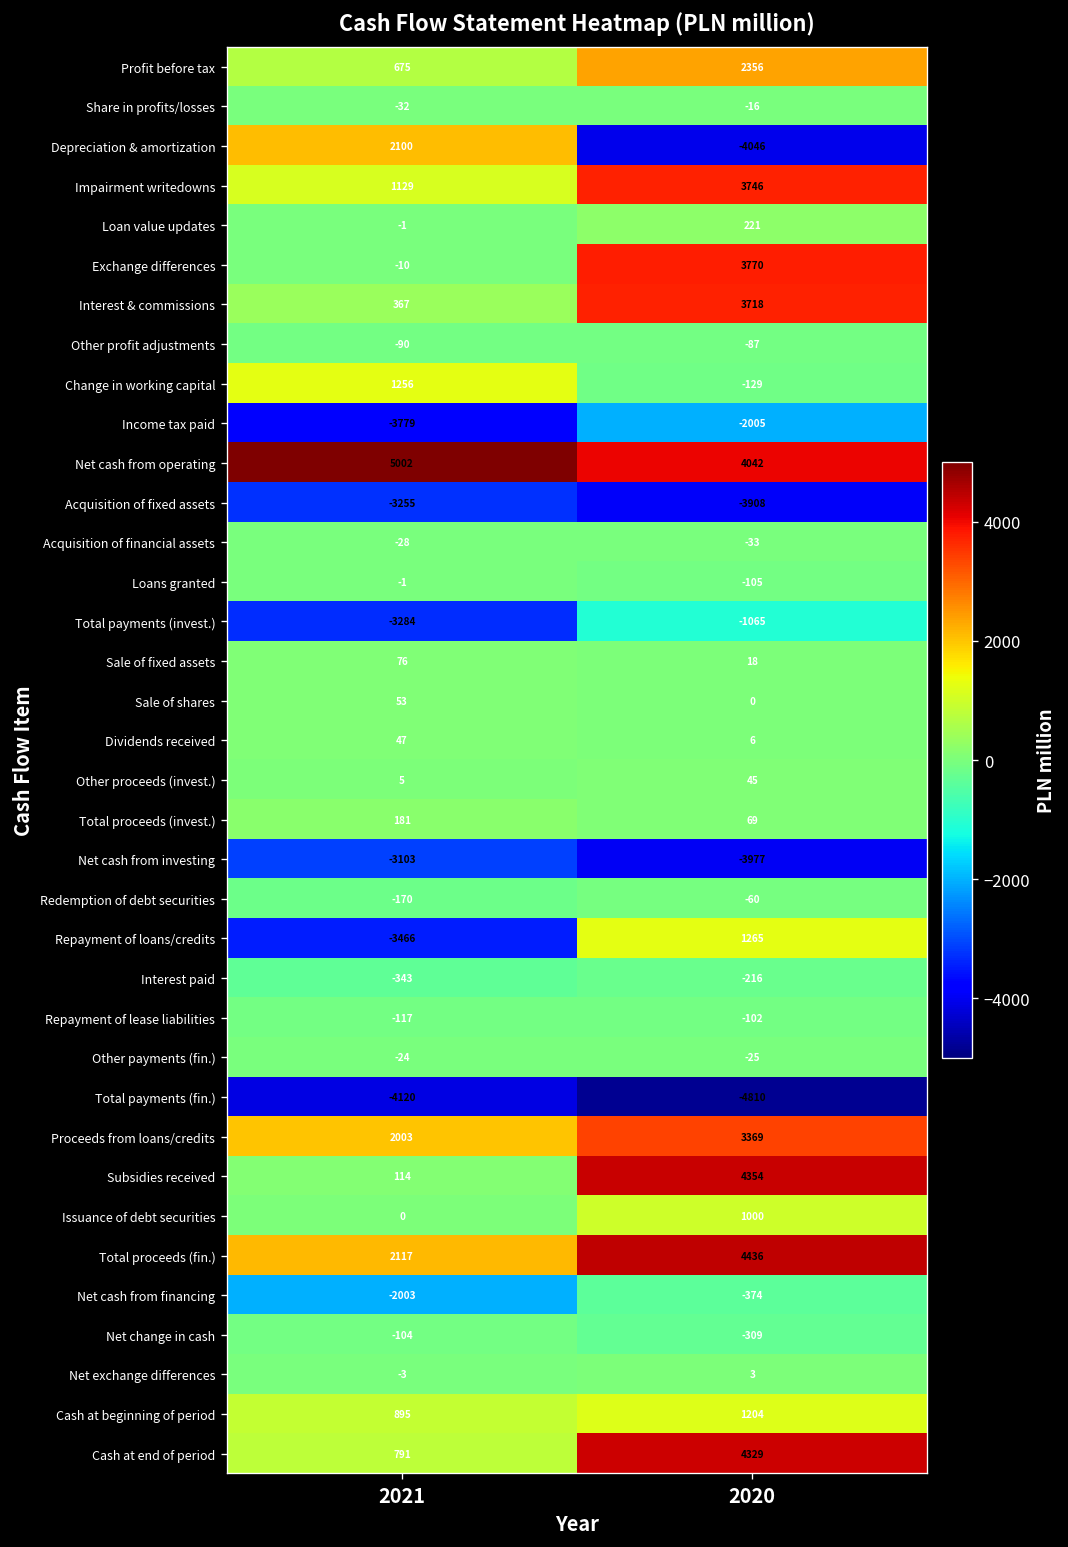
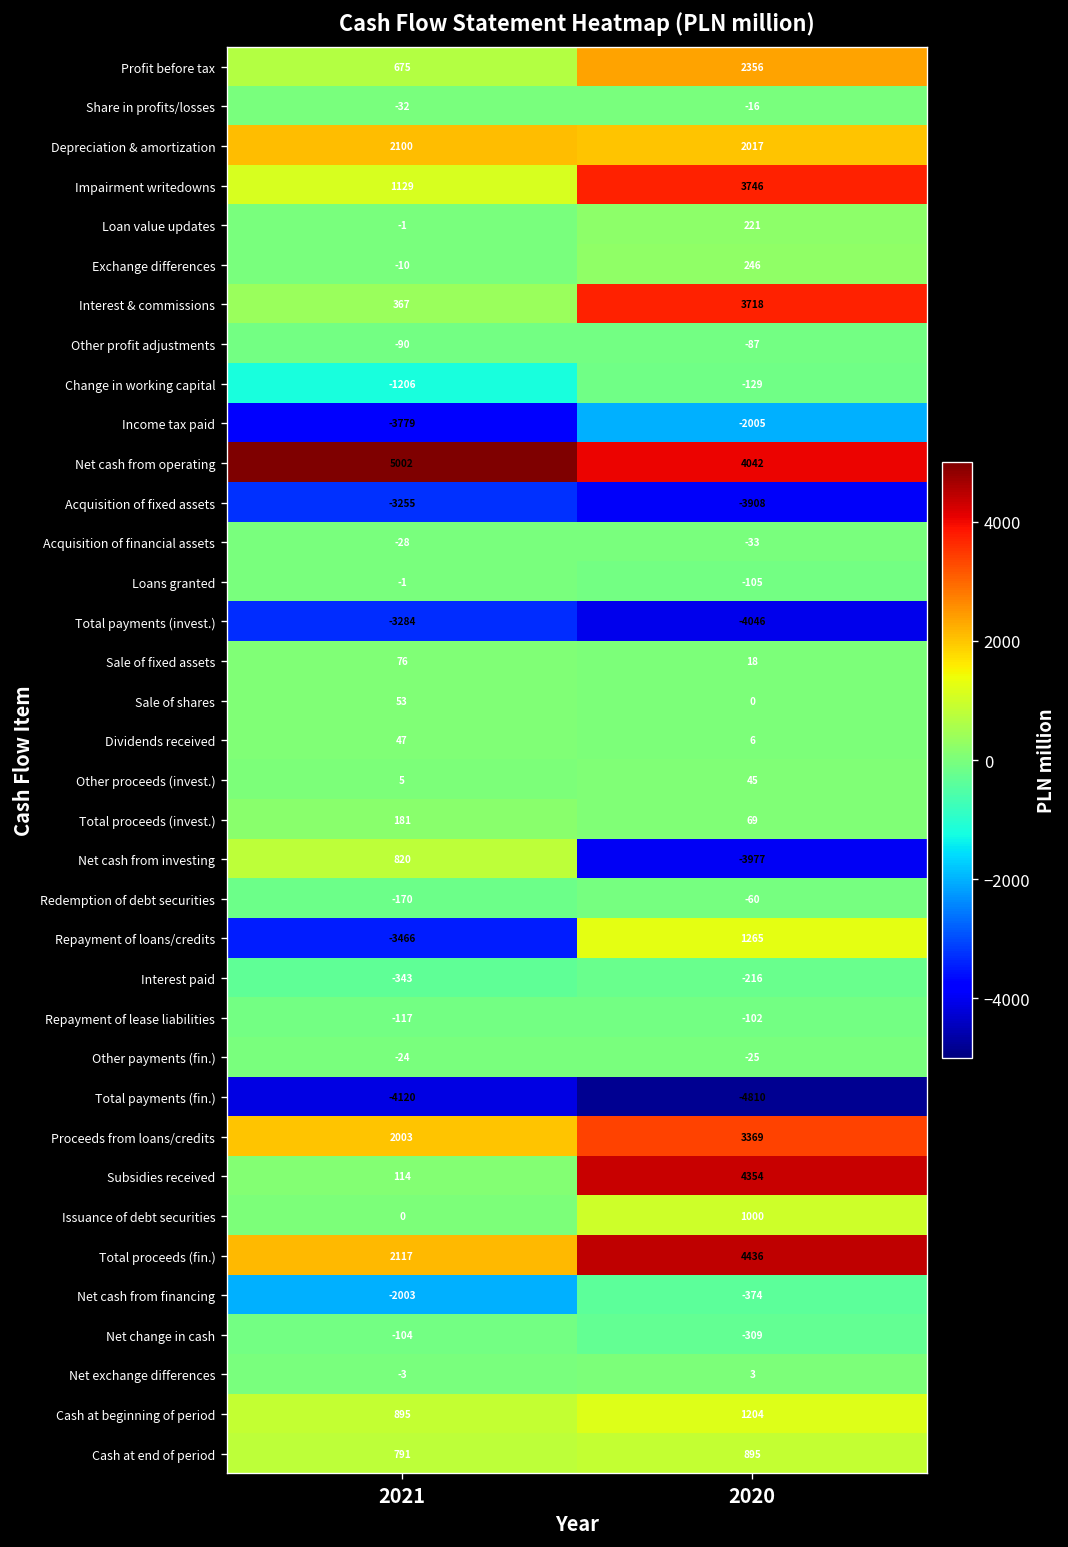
Depreciation & amortization, 2020: -4046 -> 2017
Exchange differences, 2020: 3770 -> 246
Change in working capital, 2021: 1256 -> -1206
Total payments (invest.), 2020: -1065 -> -4046
Net cash from investing, 2021: -3103 -> 820
Cash at end of period, 2020: 4329 -> 895
